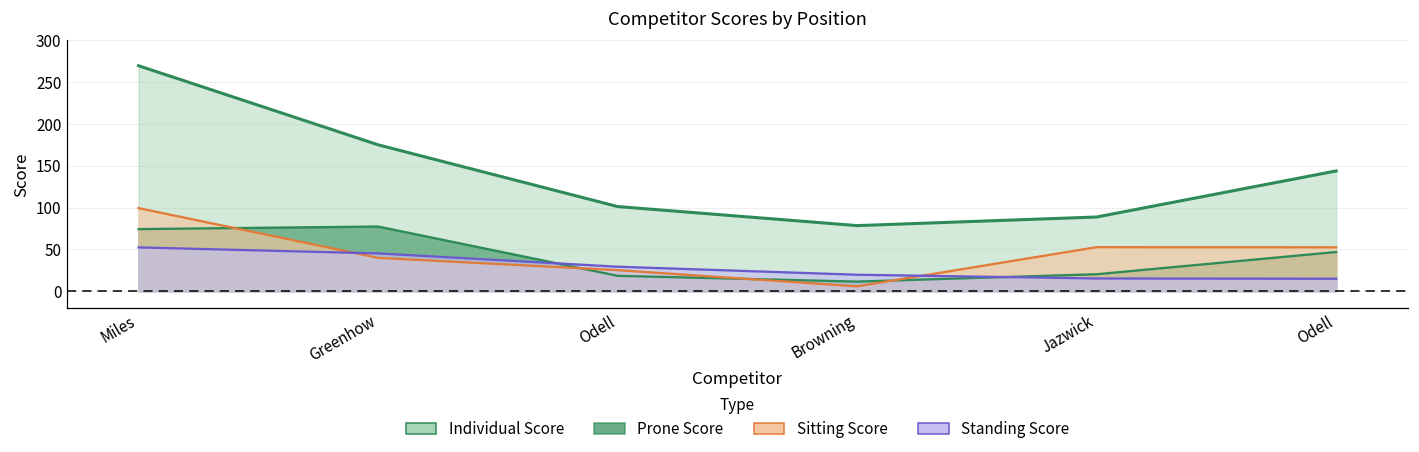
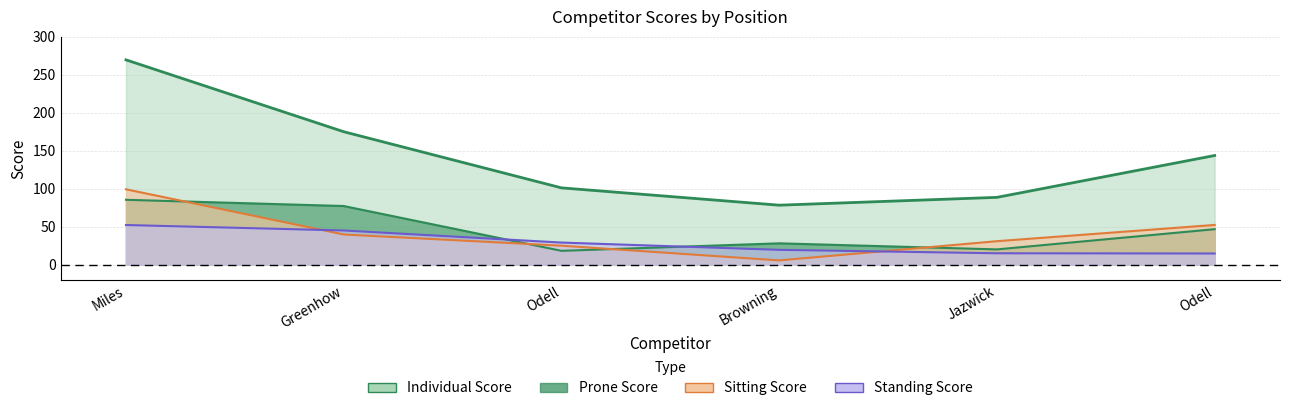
Prone Score, Miles: 70 -> 90
Prone Score, Browning: 10 -> 30
Sitting Score, Jazwick: 50 -> 30
